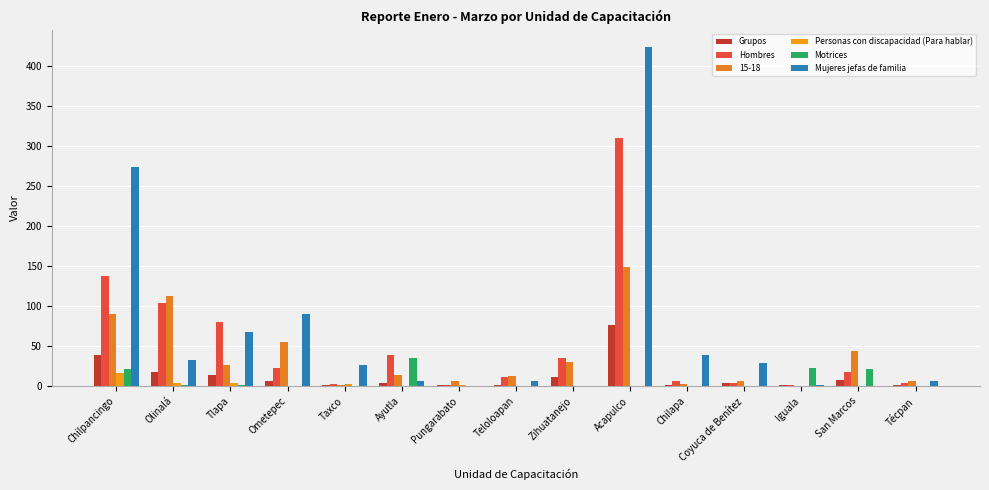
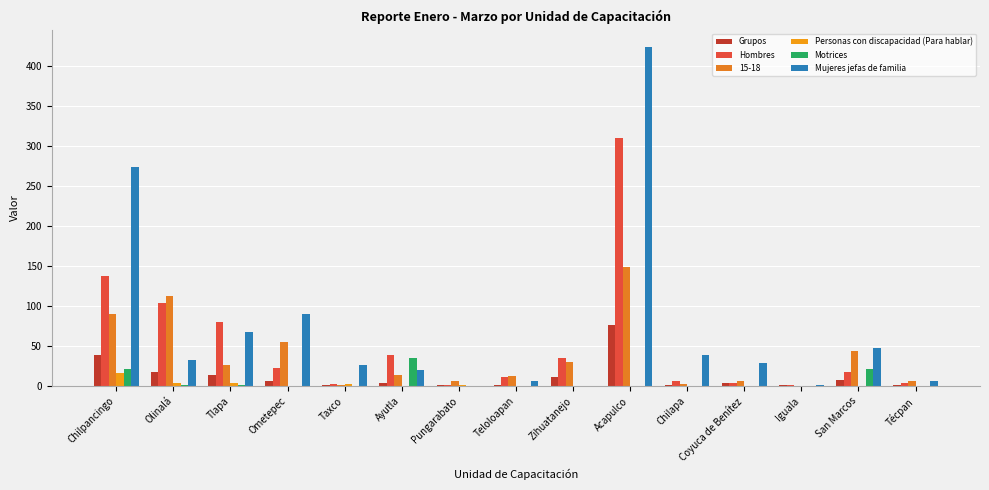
Mujeres jefas de familia, Ayutla: 10 -> 20
Motrices, Iguala: 20 -> 0
Mujeres jefas de familia, San Marcos: 0 -> 50
